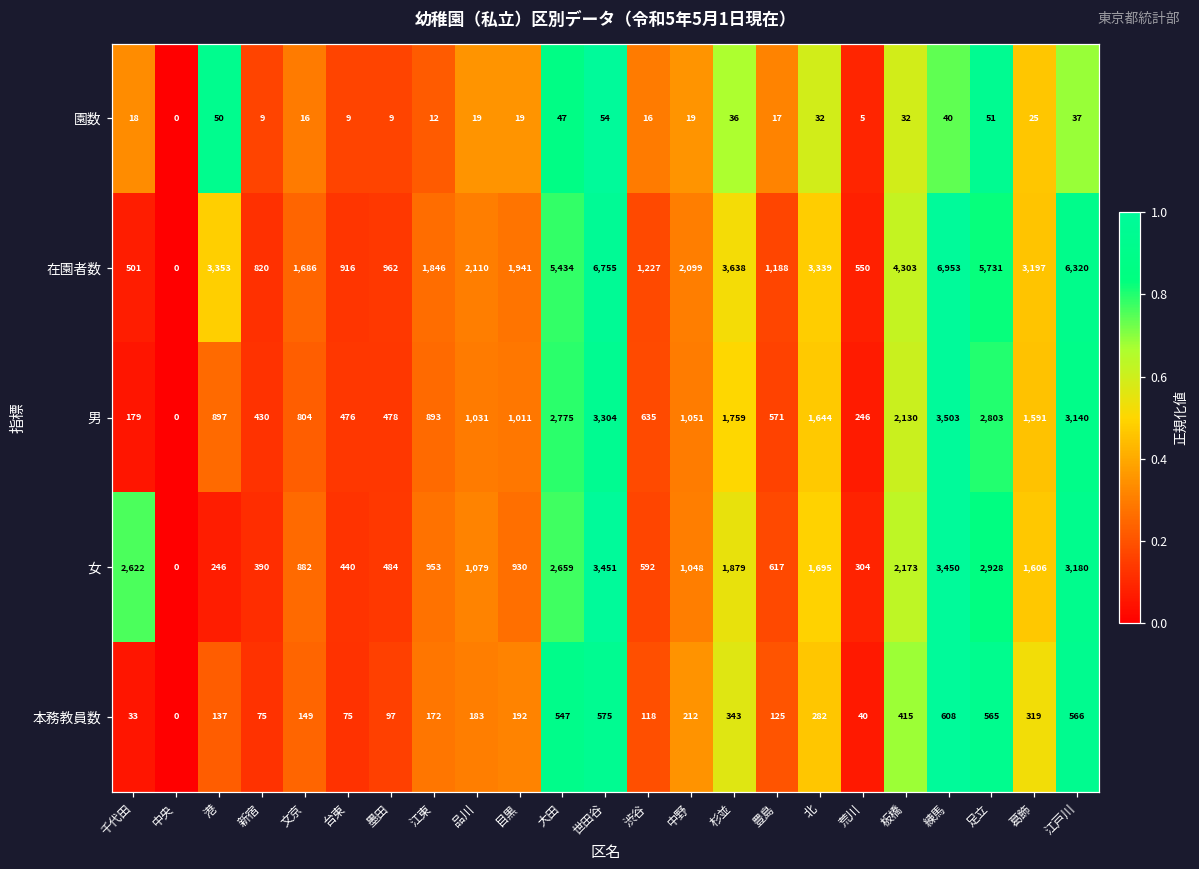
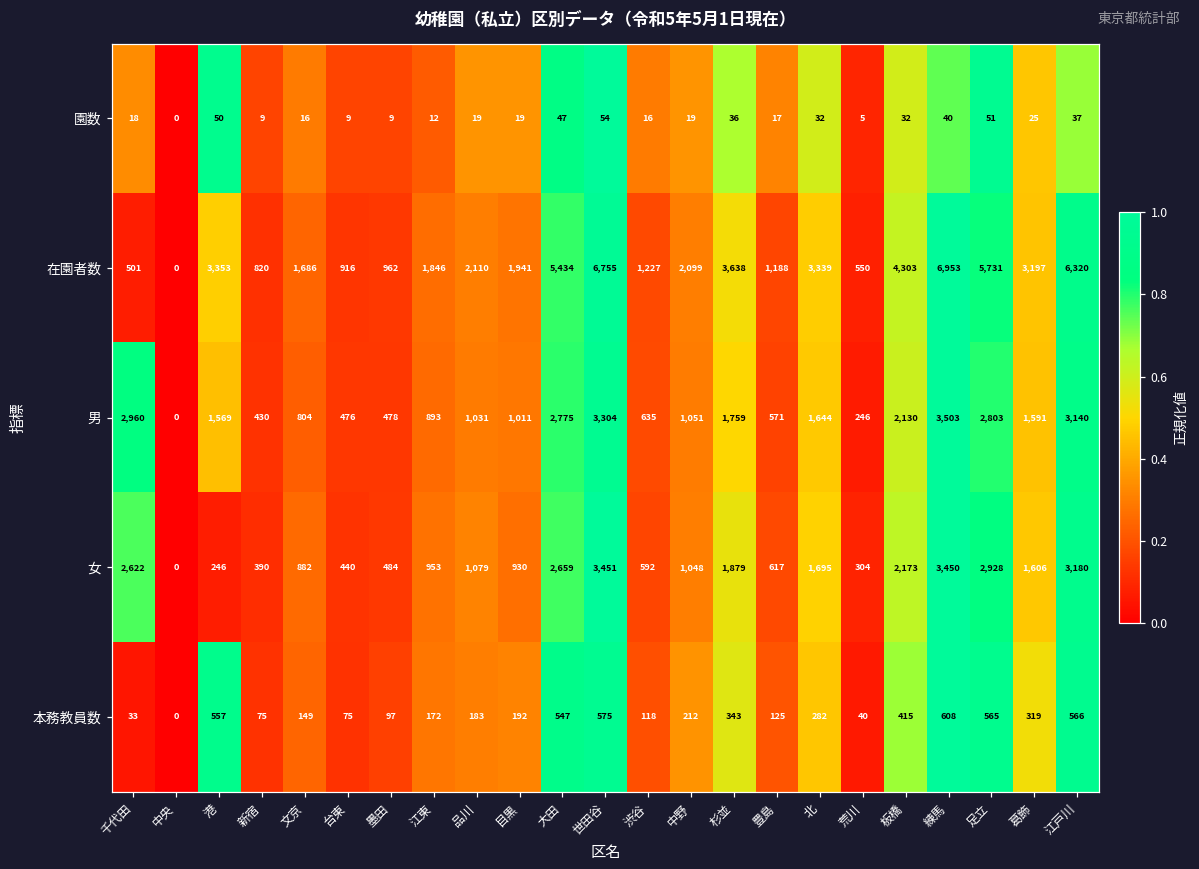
男, 千代田: 179 -> 2,960
男, 港: 897 -> 1,569
本務教員数, 港: 137 -> 557
